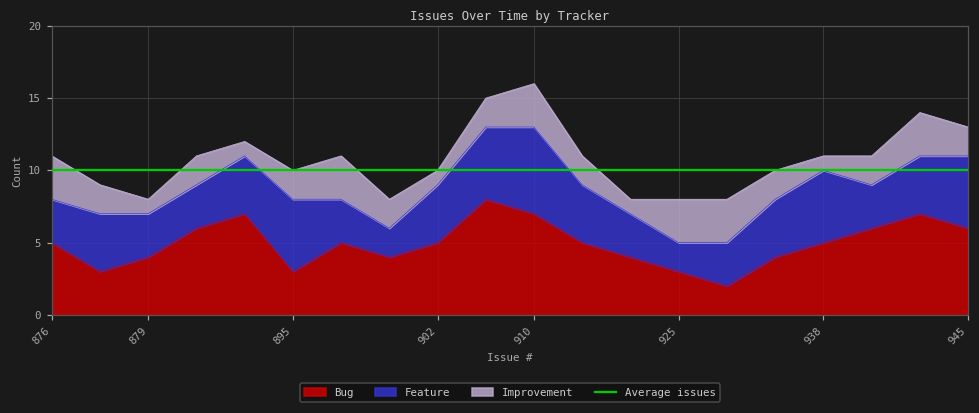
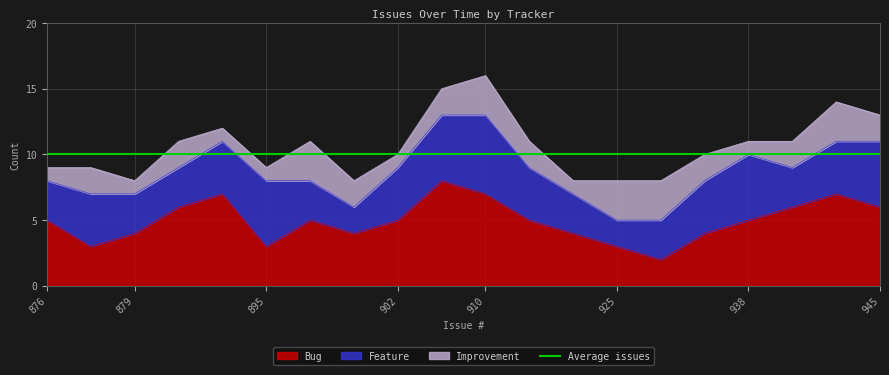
Improvement, 876: 3 -> 1
Improvement, 895: 2 -> 1
